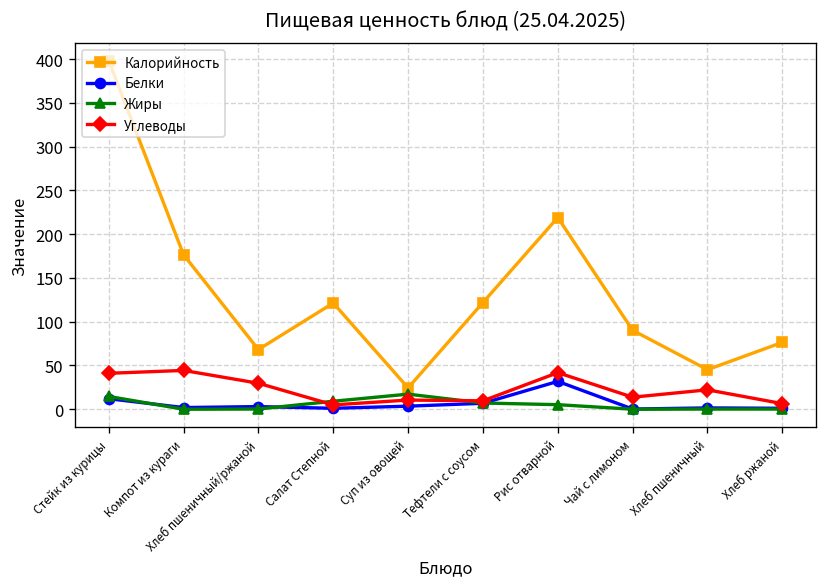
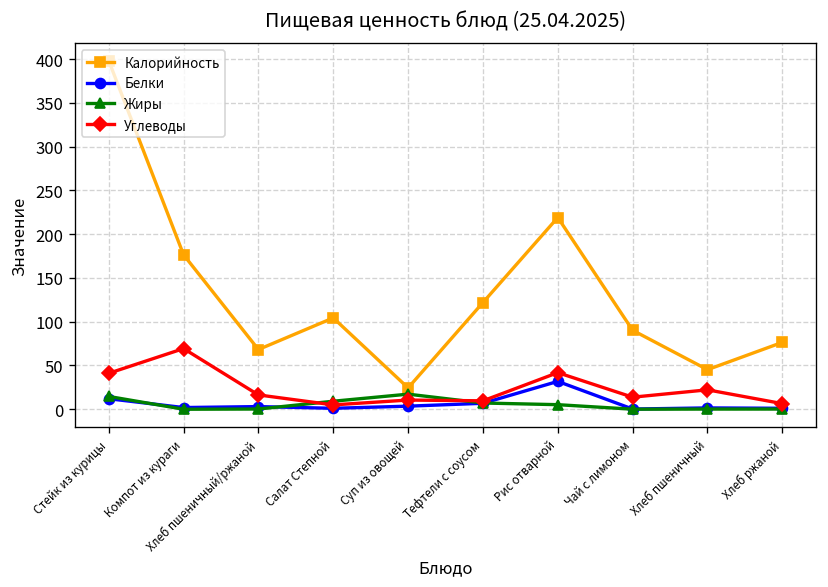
Углеводы, Компот из кураги: 40 -> 70
Углеводы, Хлеб пшеничный/ржаной: 30 -> 20
Калорийность, Салат Степной: 120 -> 100
